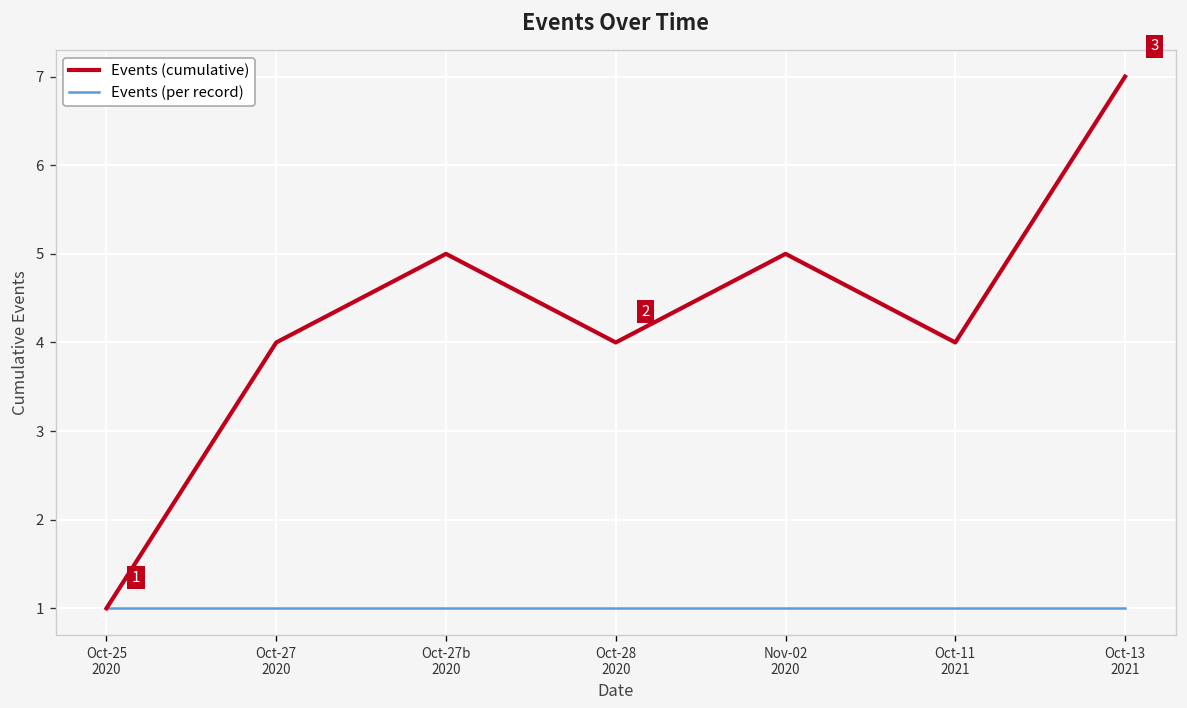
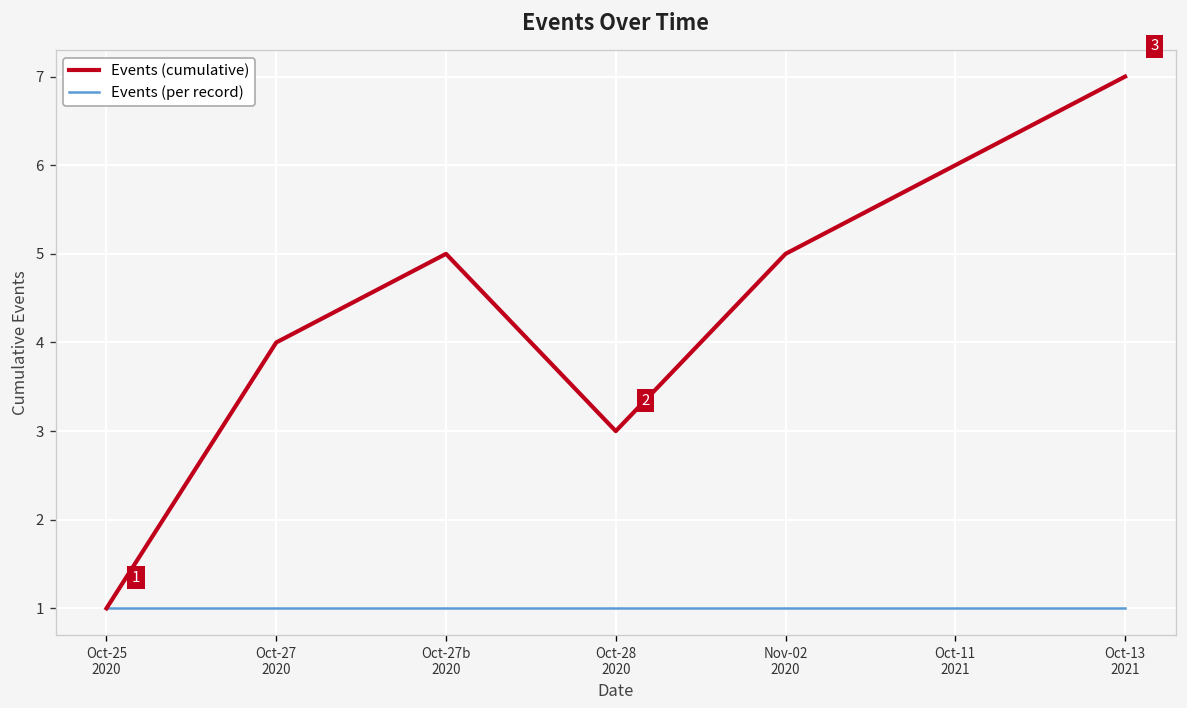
Events (cumulative), Oct-28 2020: 4 -> 3
Events (cumulative), Oct-11 2021: 4 -> 6
